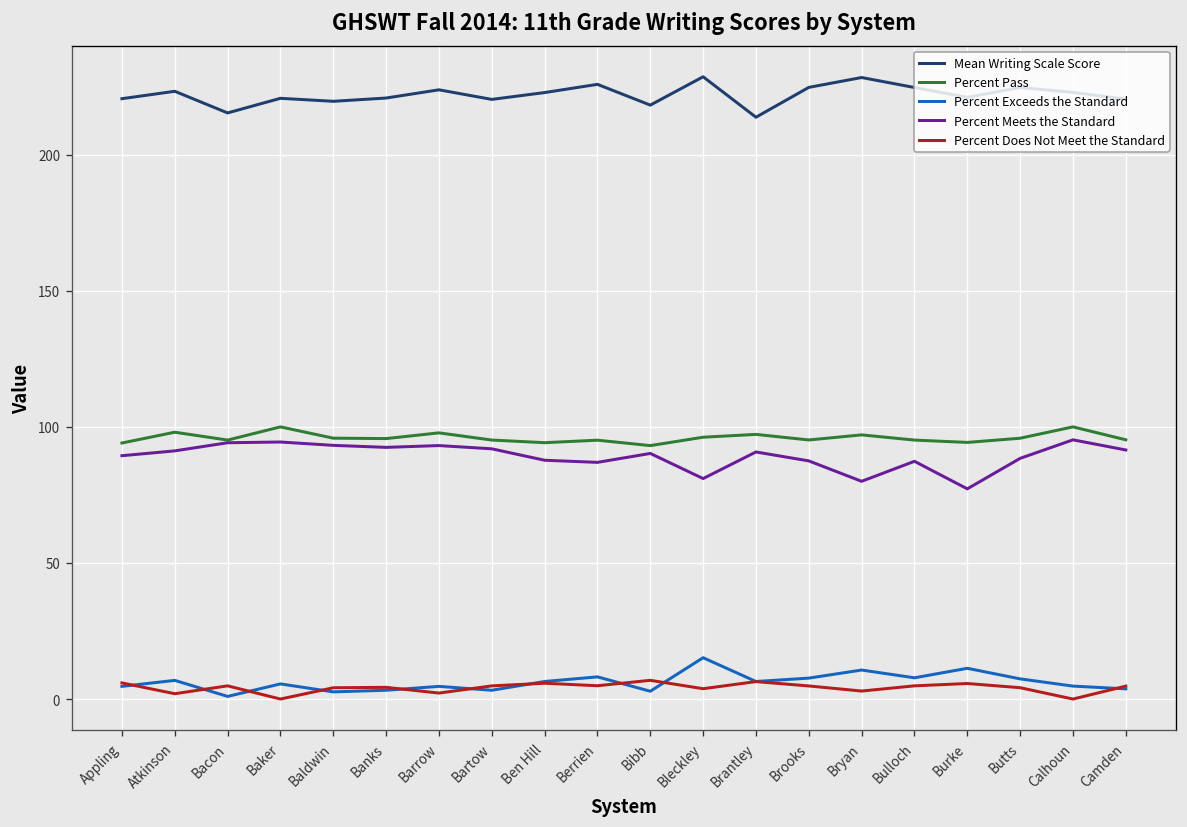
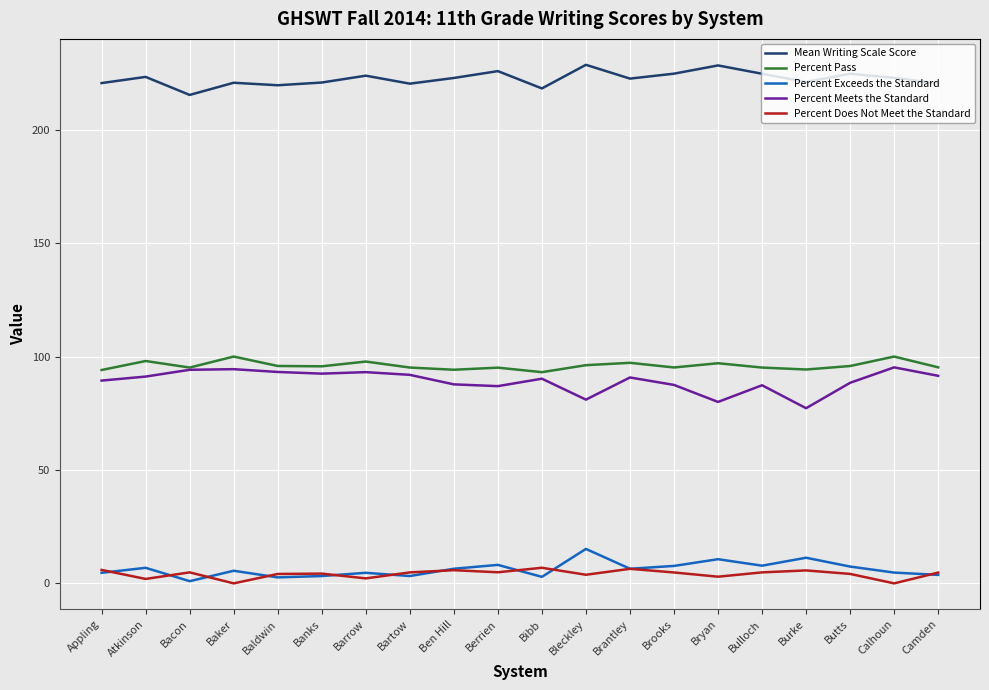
Mean Writing Scale Score, Brantley: 214 -> 223
